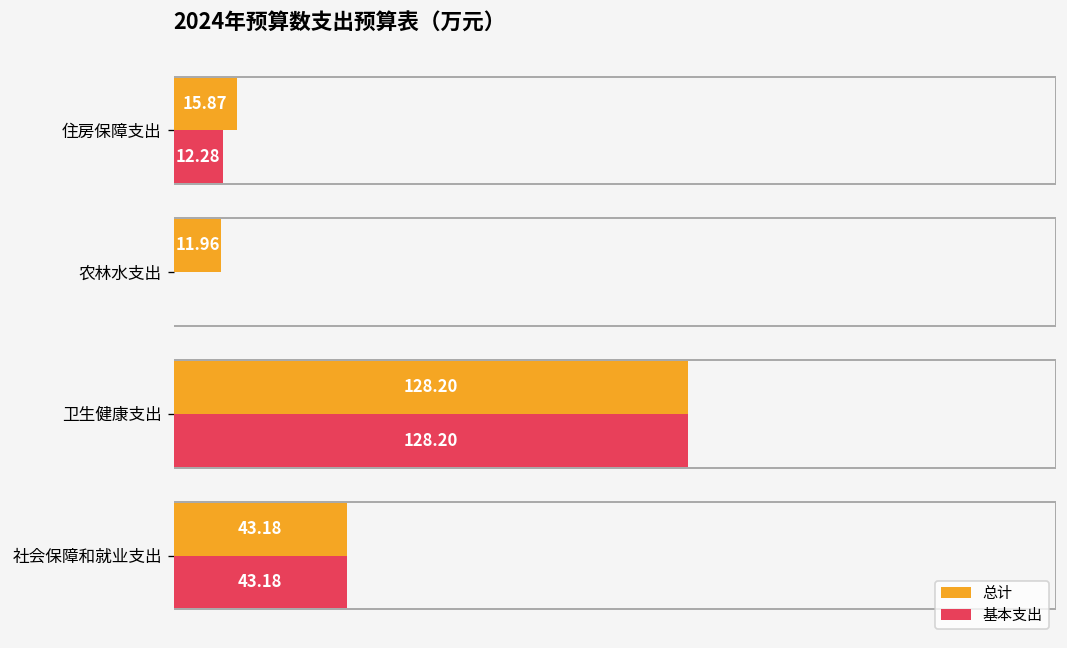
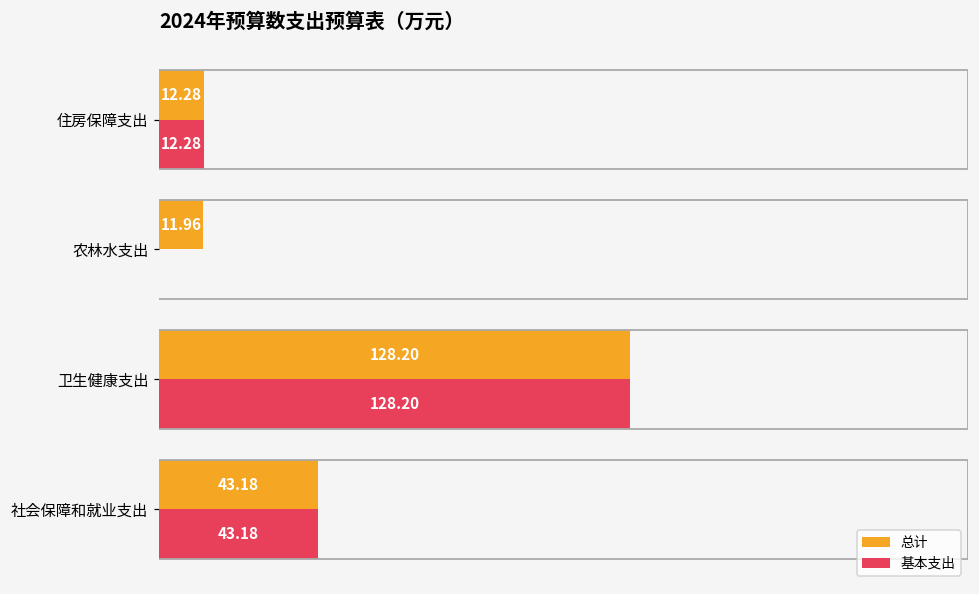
总计, 住房保障支出: 15.87 -> 12.28
